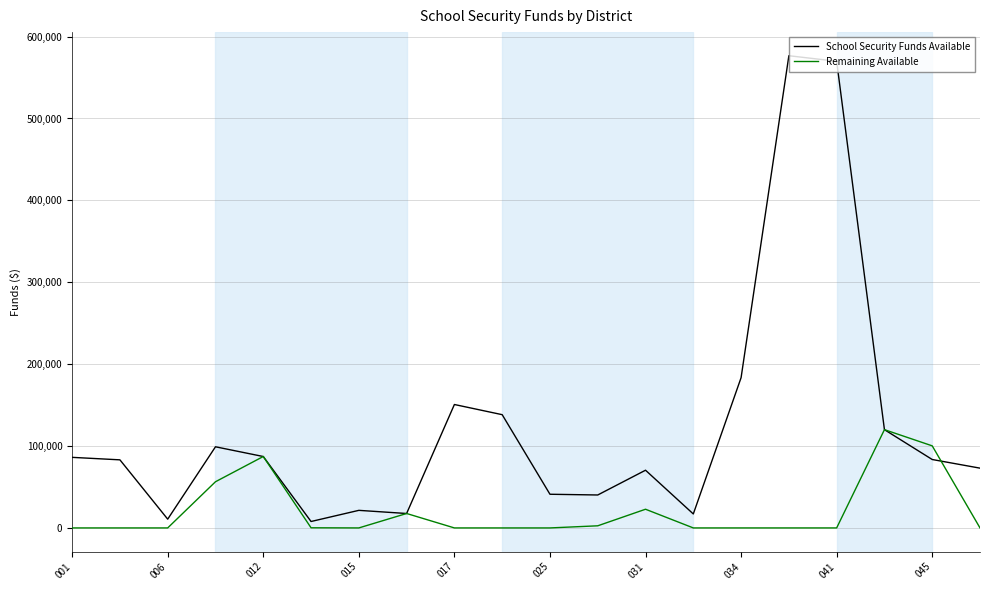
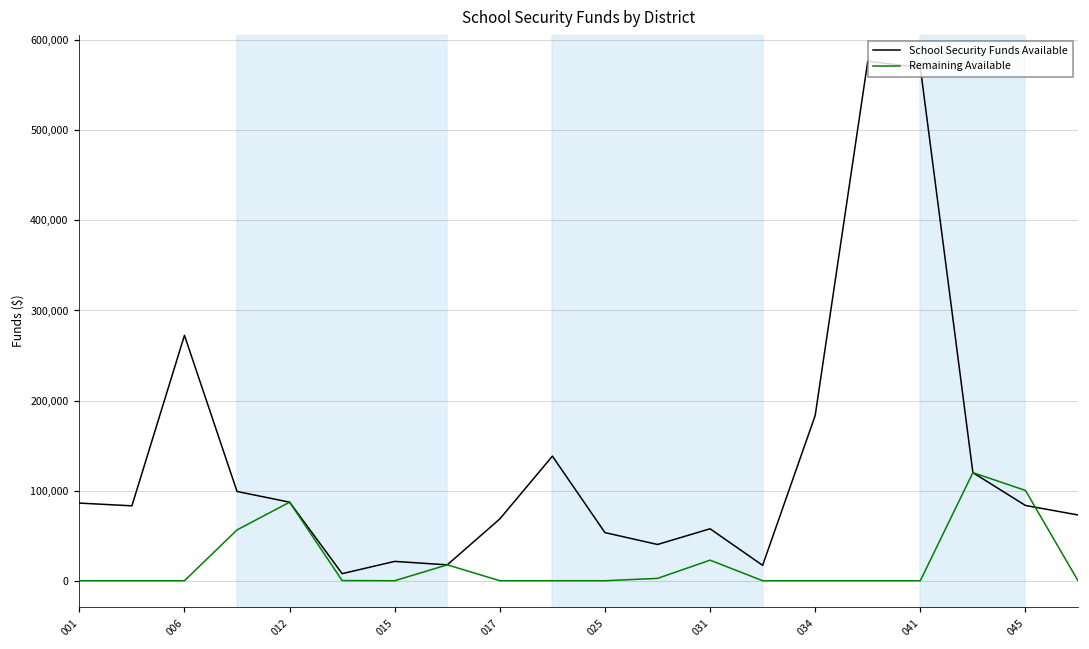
School Security Funds Available, 006: 10,000 -> 270,000
School Security Funds Available, 017: 150,000 -> 70,000
School Security Funds Available, 025: 40,000 -> 50,000
School Security Funds Available, 031: 70,000 -> 60,000
